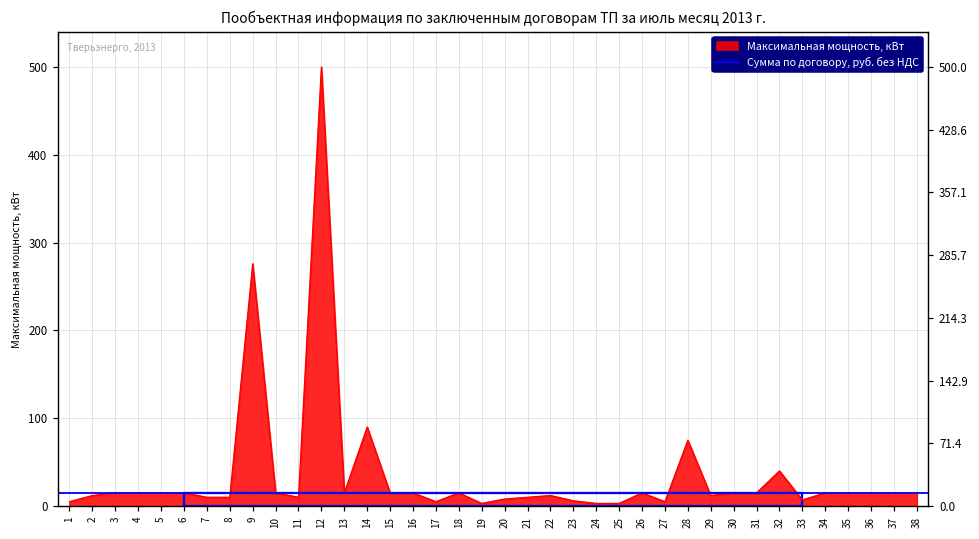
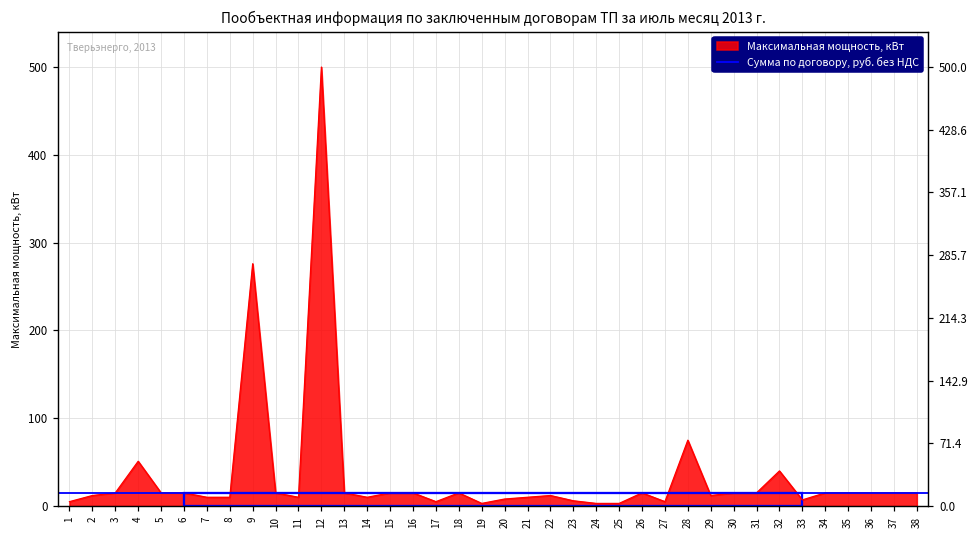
4: 20 -> 50
14: 90 -> 10
